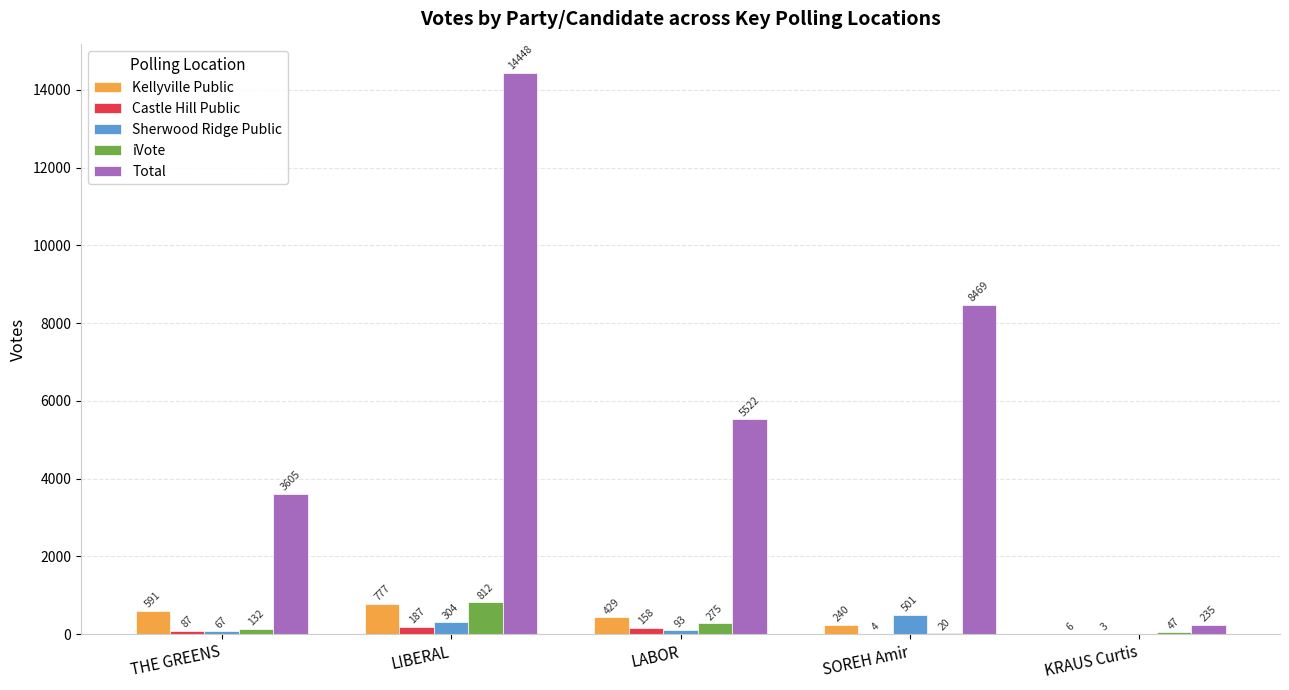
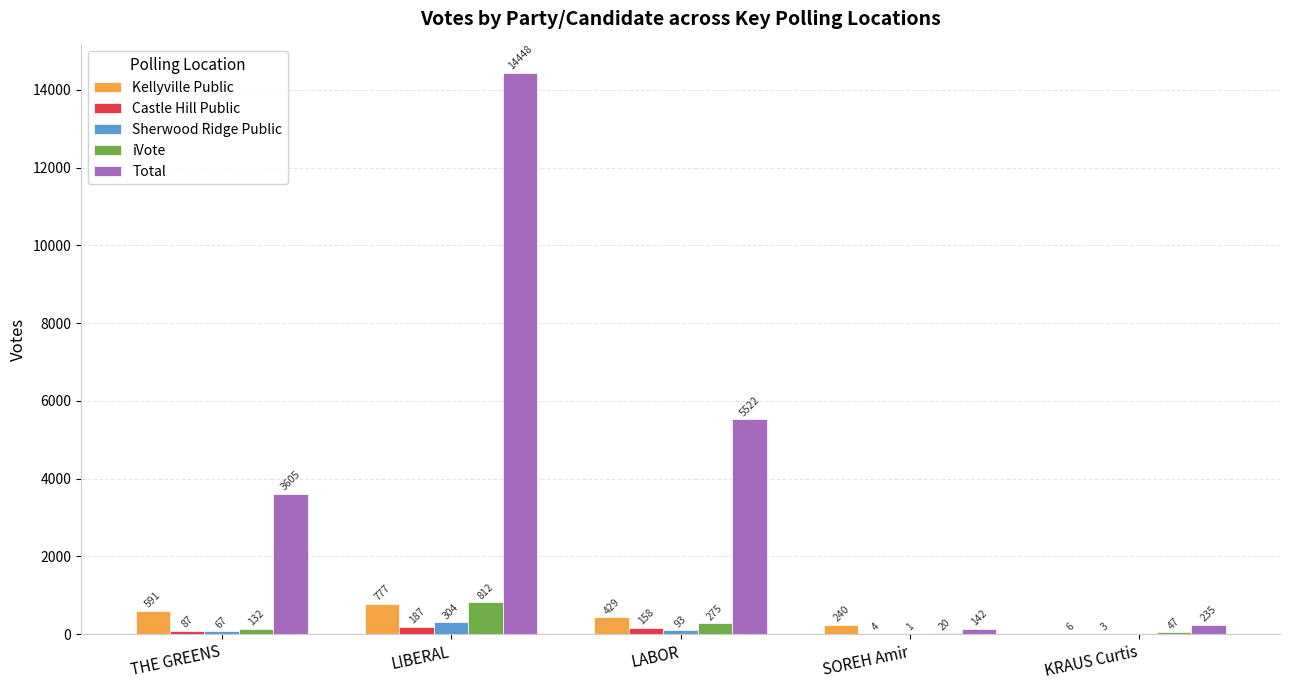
Sherwood Ridge Public, SOREH Amir: 501 -> 1
Total, SOREH Amir: 8469 -> 142
